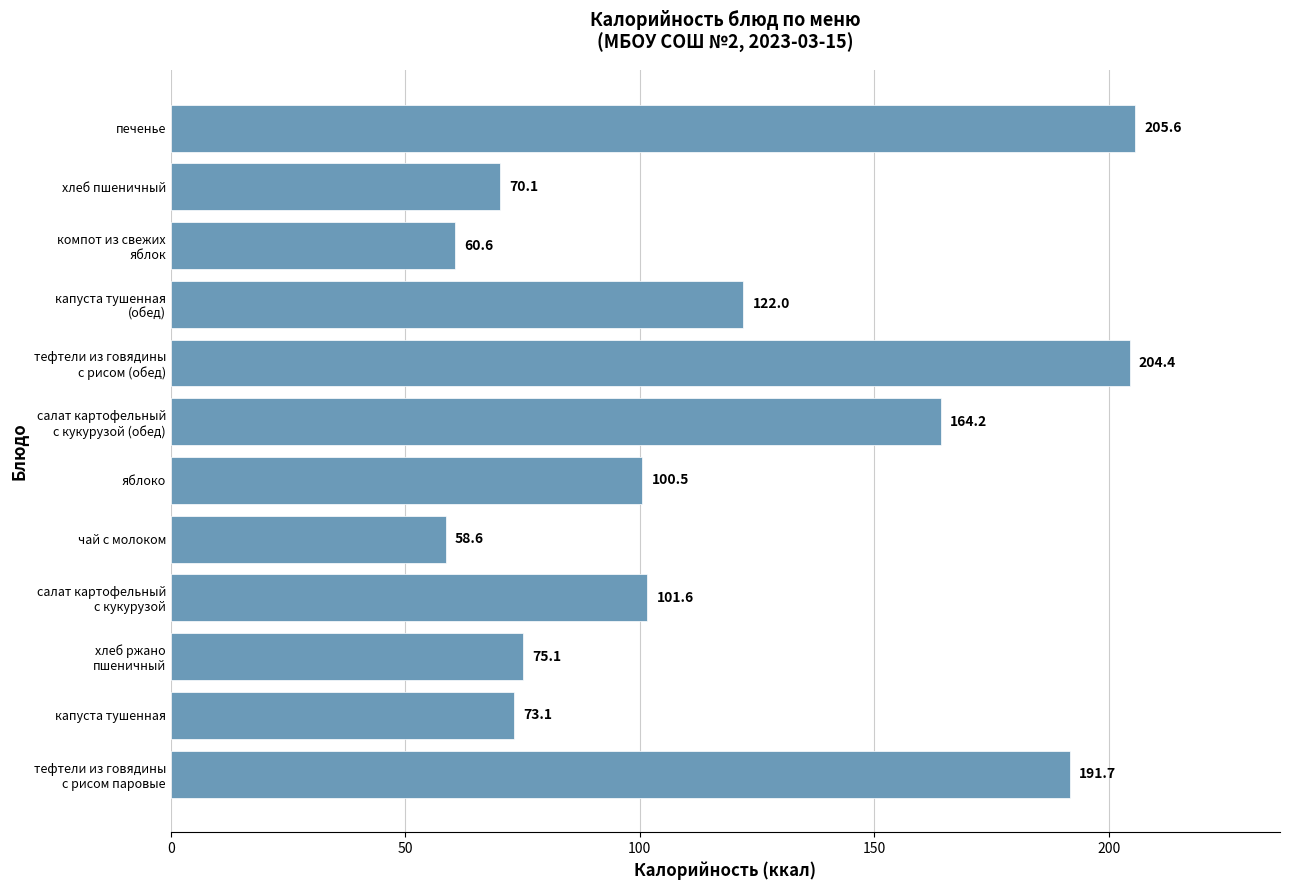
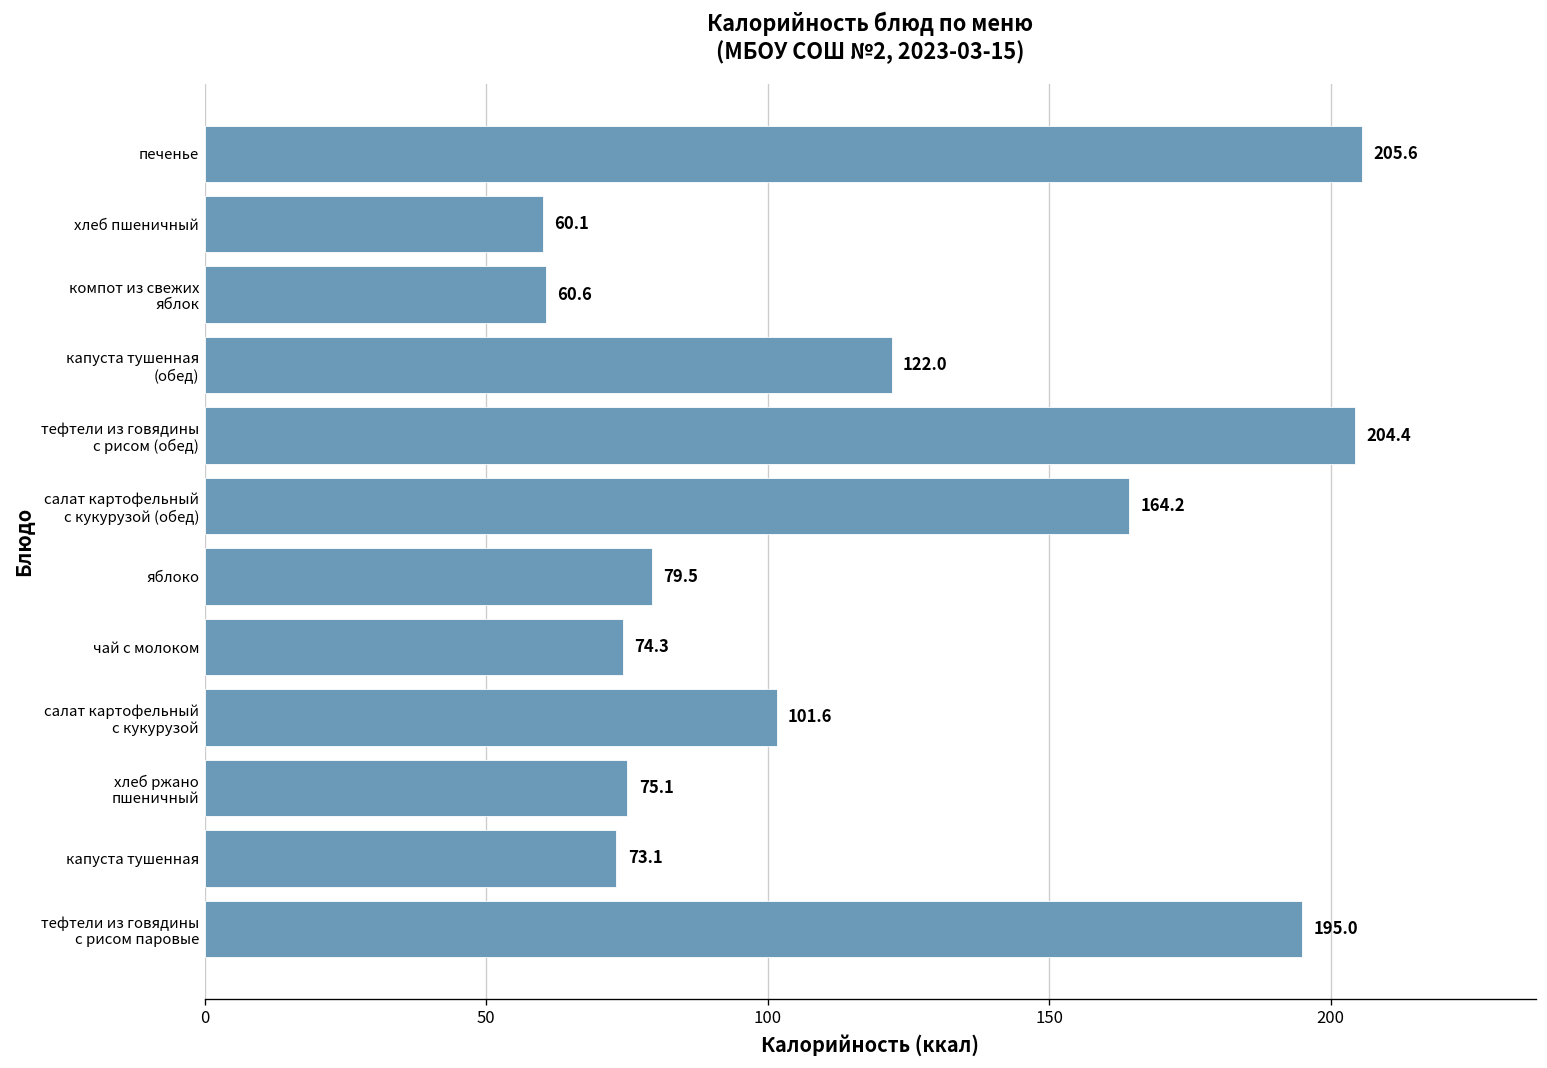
хлеб пшеничный: 70.1 -> 60.1
яблоко: 100.5 -> 79.5
чай с молоком: 58.6 -> 74.3
тефтели из говядины с рисом паровые: 191.7 -> 195.0
